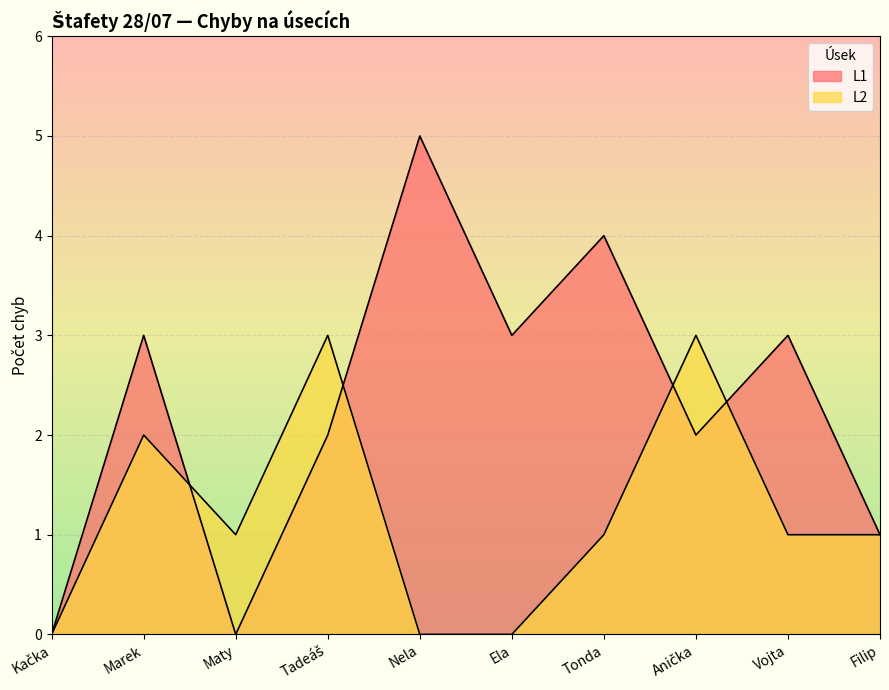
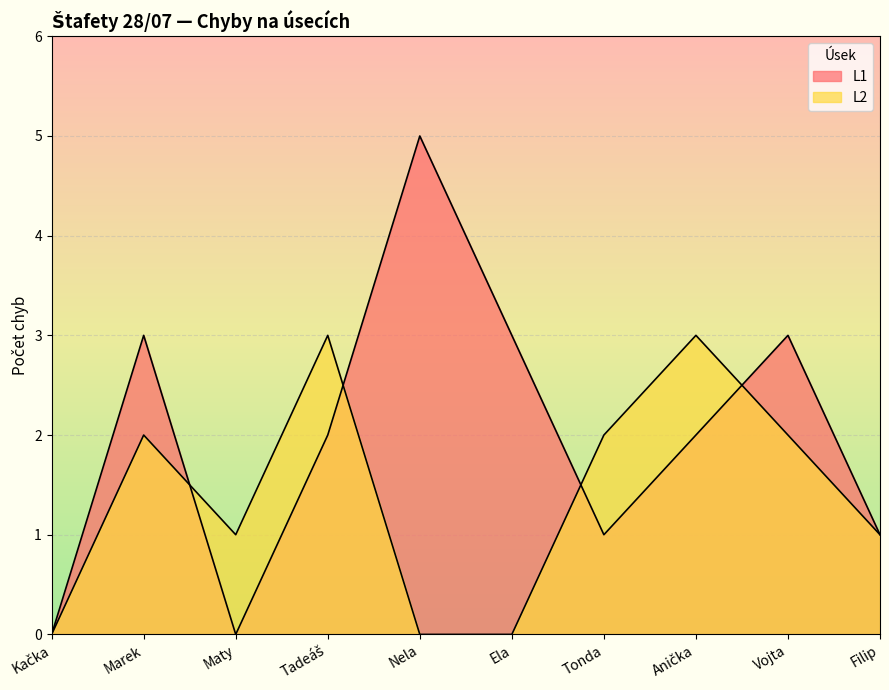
L1, Tonda: 4 -> 1
L2, Tonda: 1 -> 2
L2, Vojta: 1 -> 2
